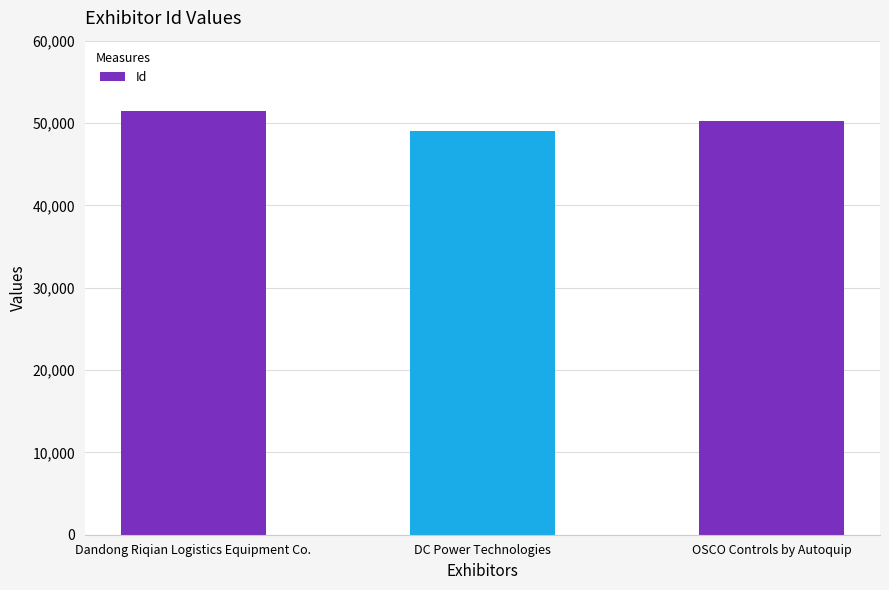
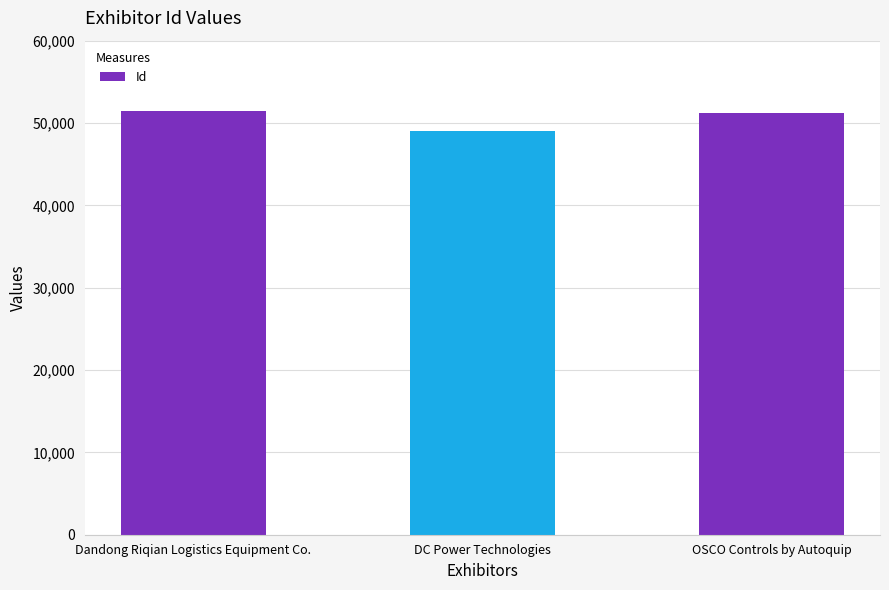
OSCO Controls by Autoquip: 50,000 -> 51,000
